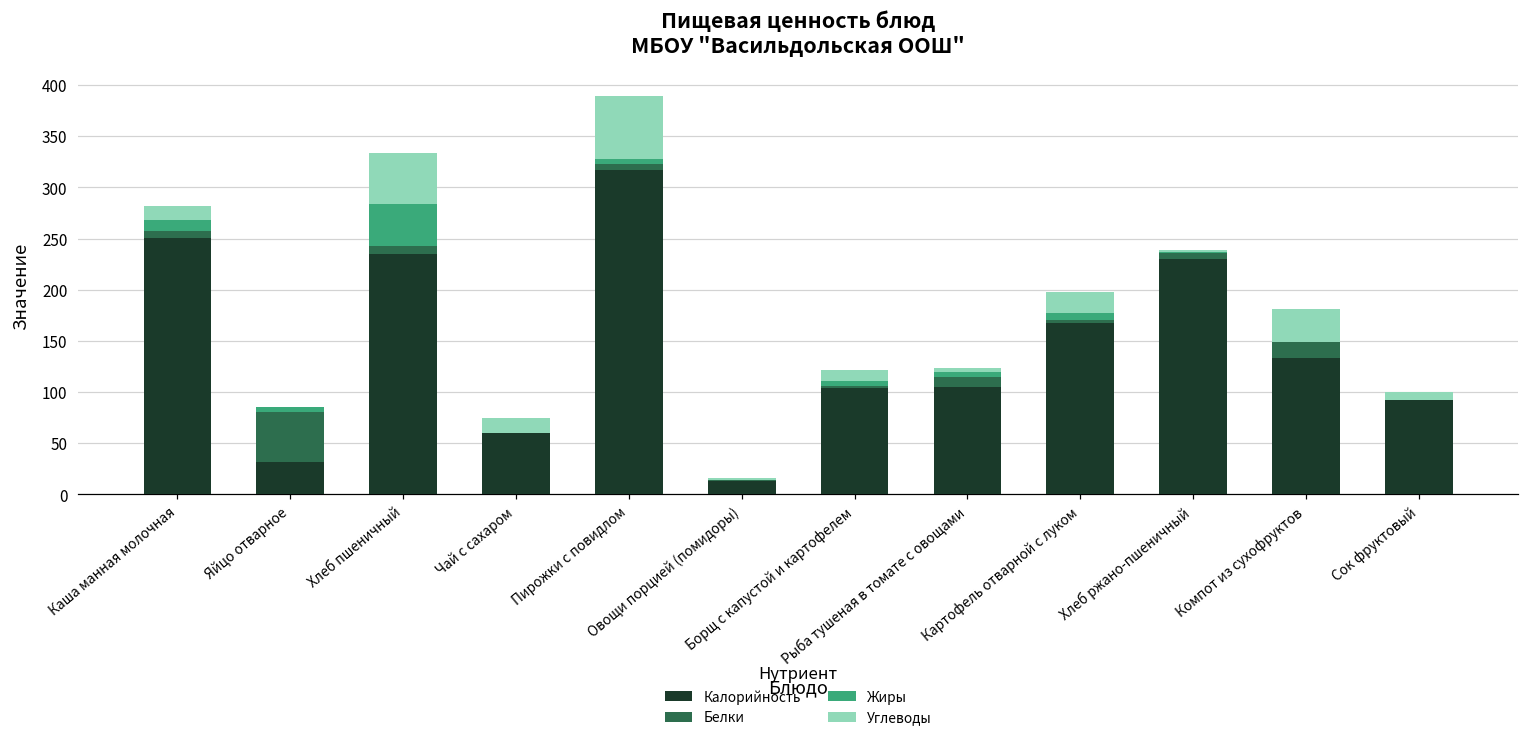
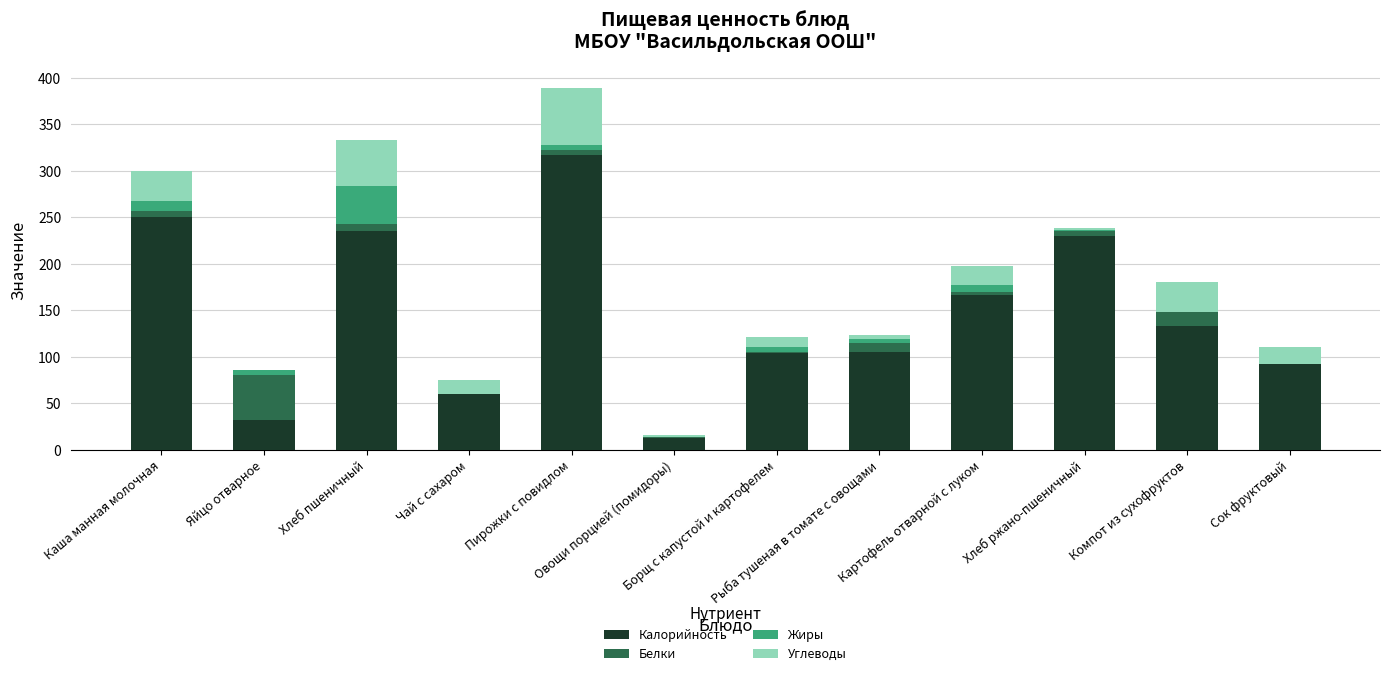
Углеводы, Каша манная молочная: 10 -> 30
Углеводы, Сок фруктовый: 10 -> 20
